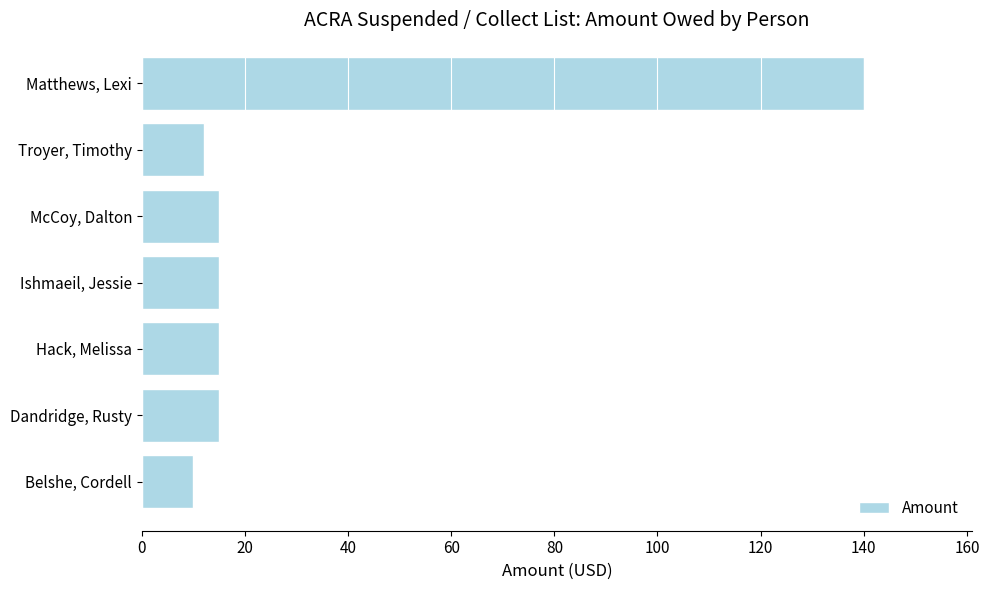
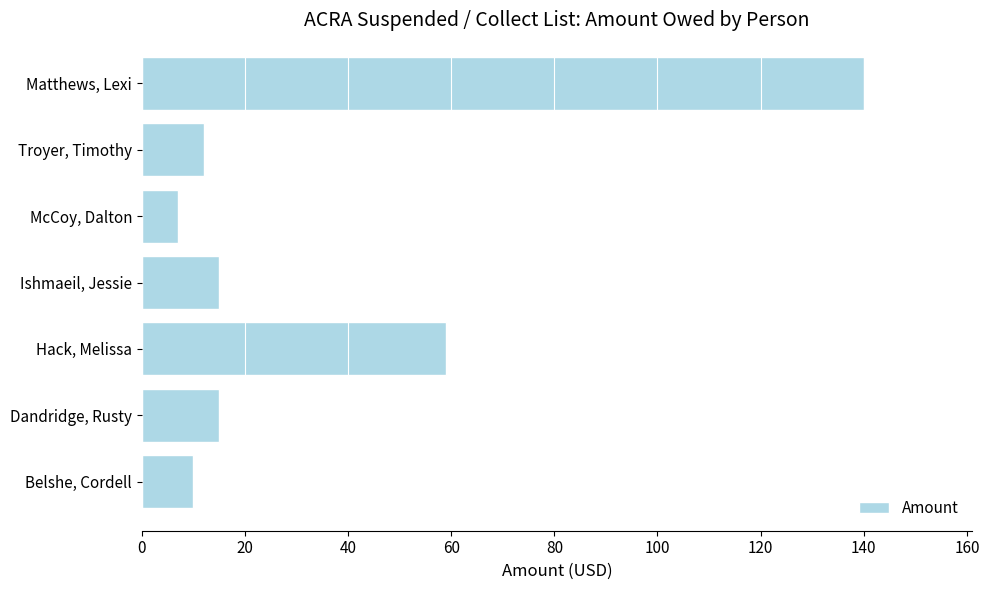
McCoy, Dalton: 15 -> 7
Hack, Melissa: 15 -> 59
